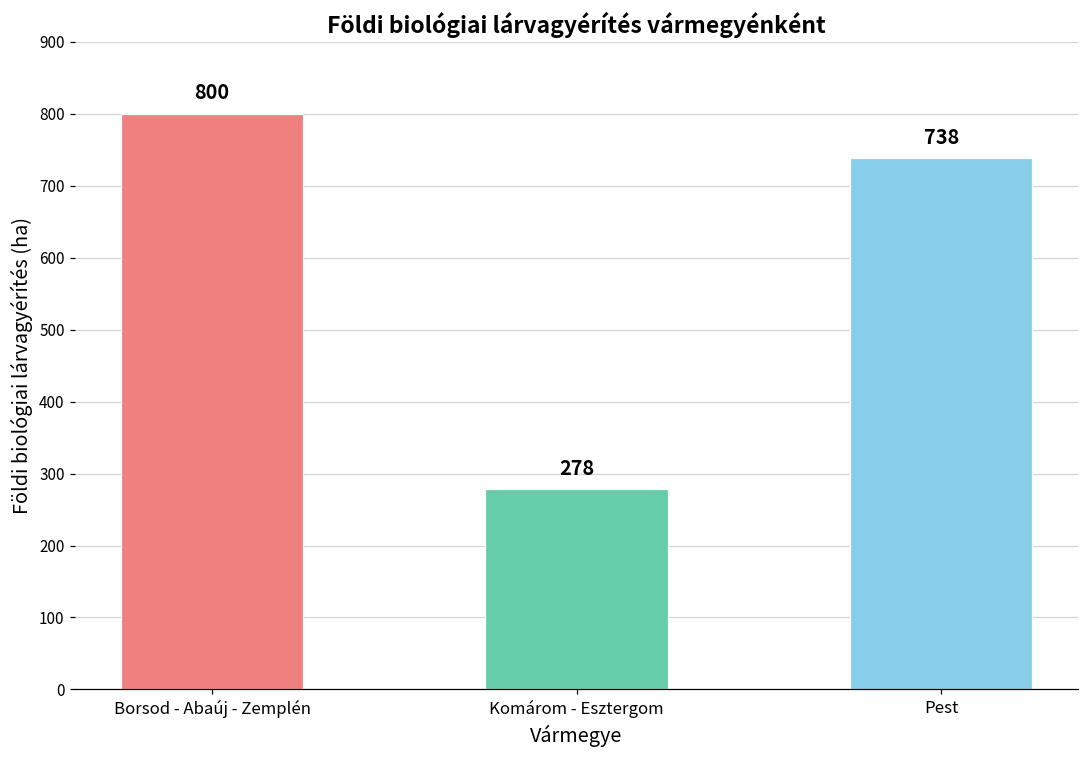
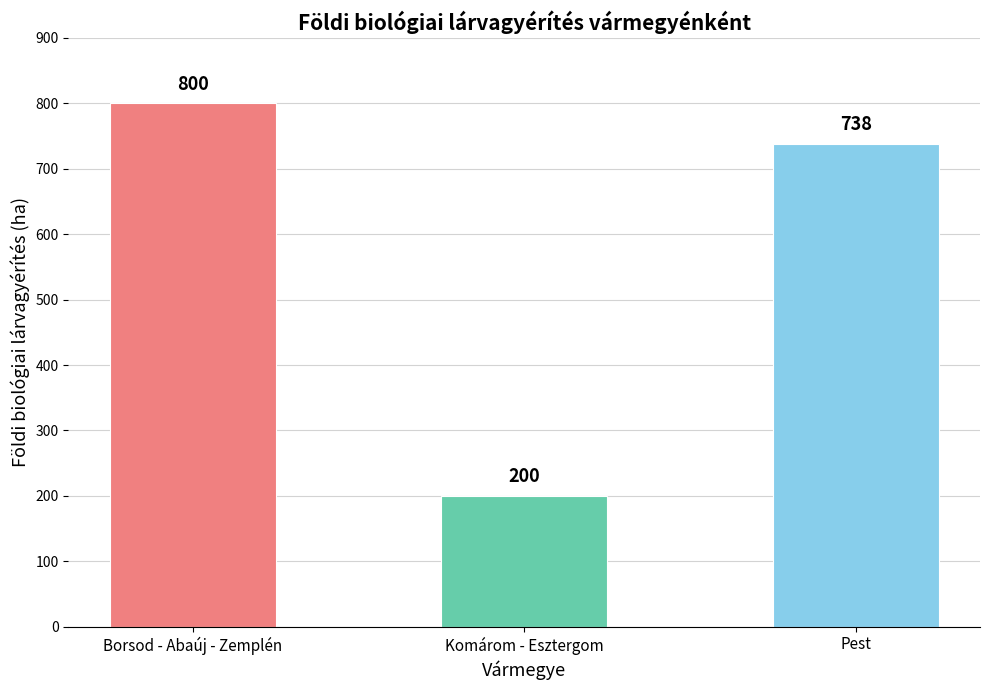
Komárom - Esztergom: 278 -> 200
